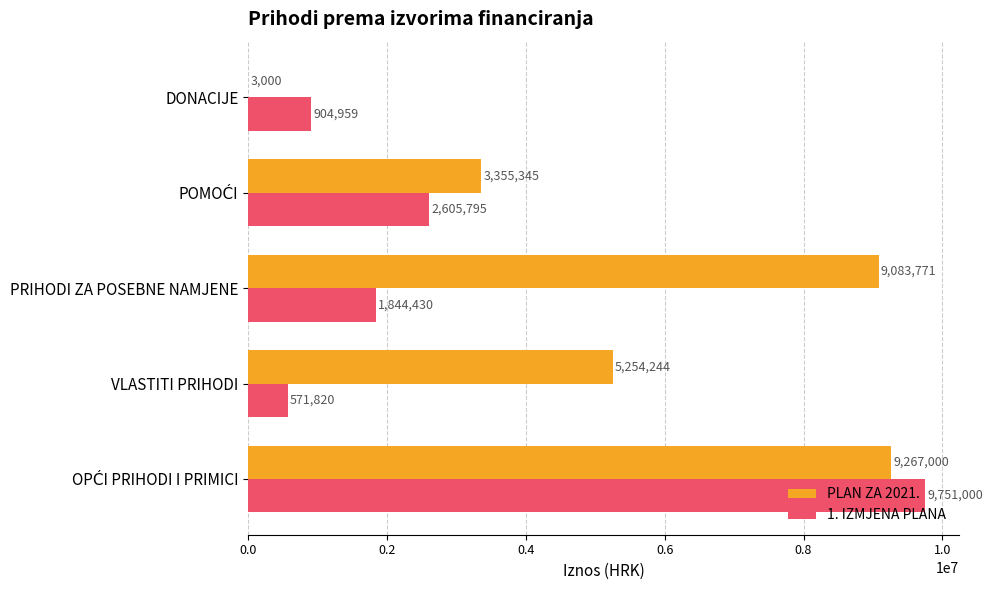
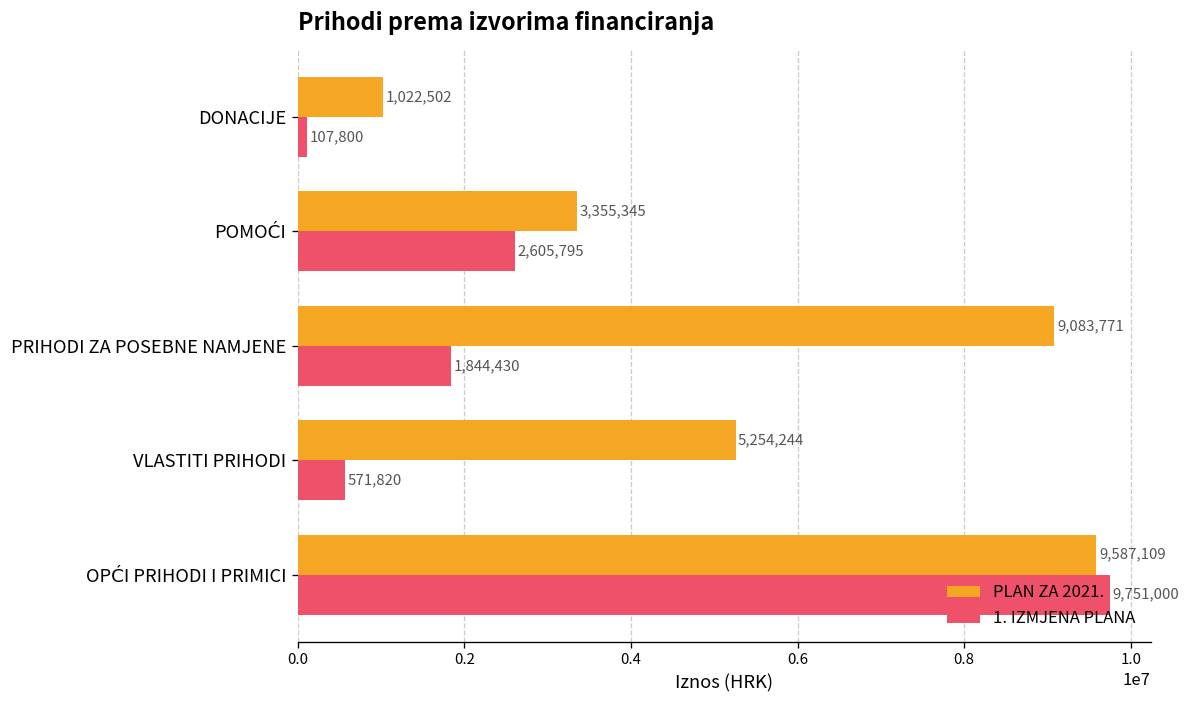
PLAN ZA 2021., DONACIJE: 3,000 -> 1,022,502
1. IZMJENA PLANA, DONACIJE: 904,959 -> 107,800
PLAN ZA 2021., OPĆI PRIHODI I PRIMICI: 9,267,000 -> 9,587,109
